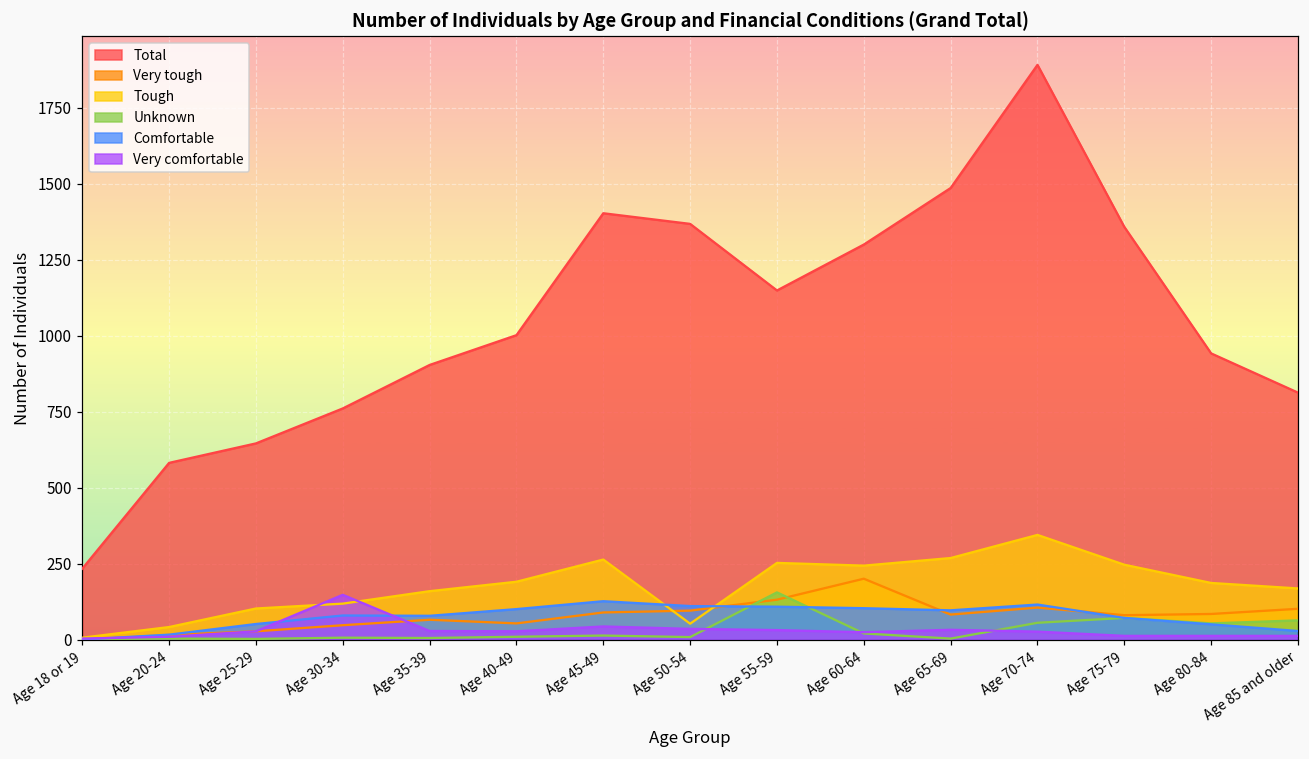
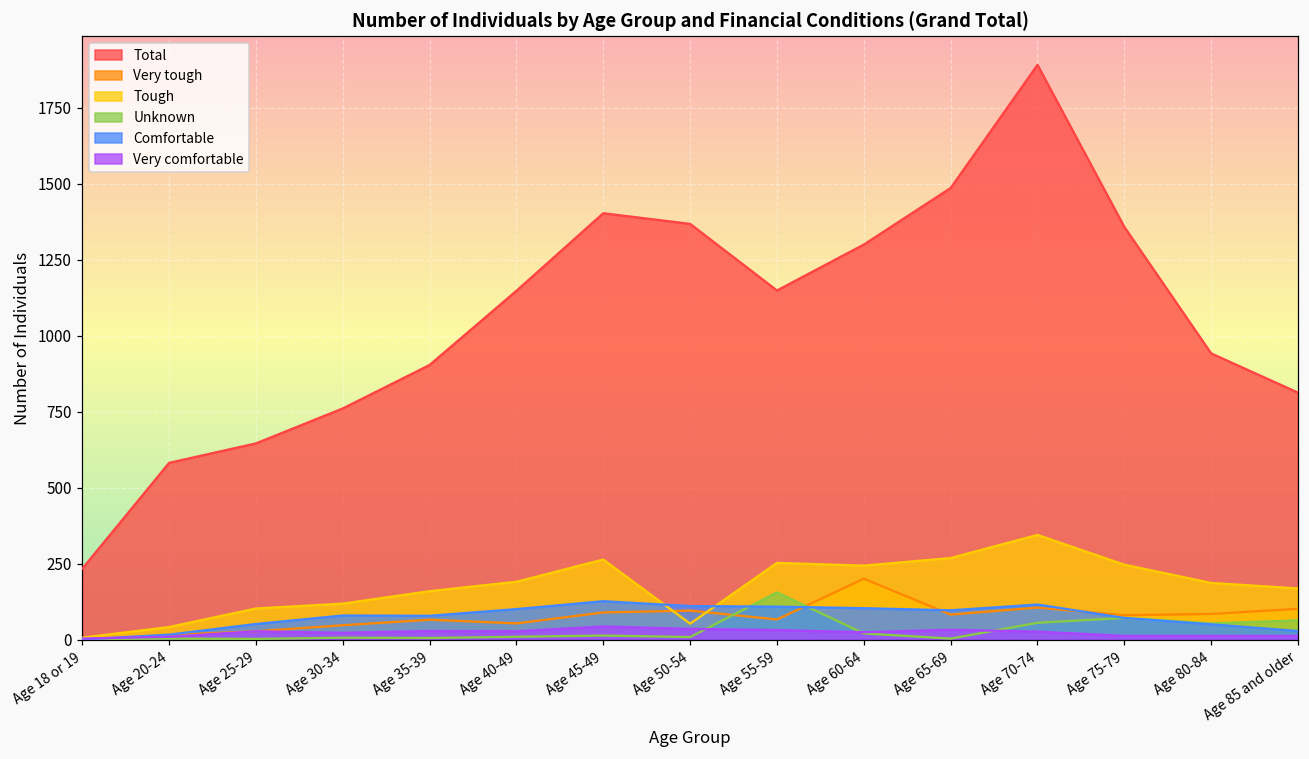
Very comfortable, Age 30-34: 150 -> 20
Total, Age 40-49: 1000 -> 1150
Very tough, Age 55-59: 130 -> 70
